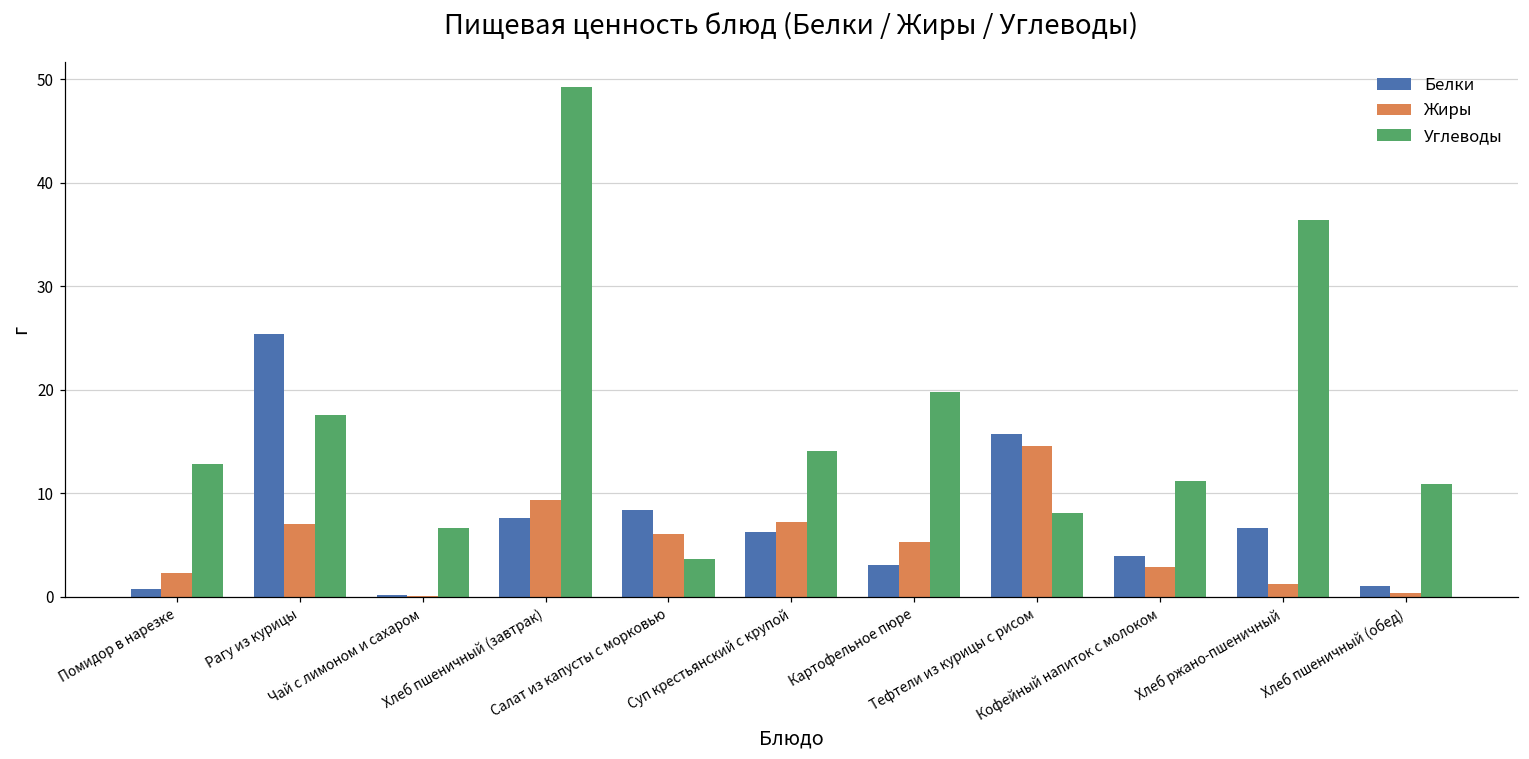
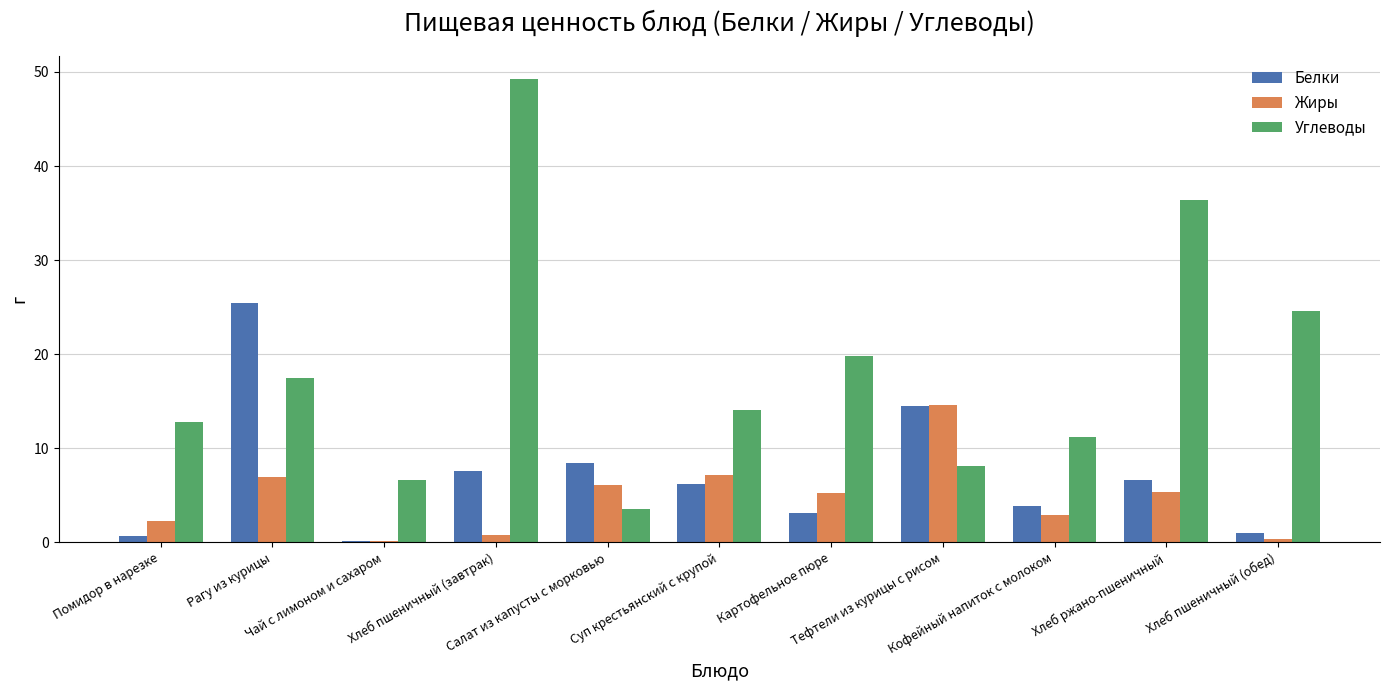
Жиры, Хлеб пшеничный (завтрак): 9 -> 1
Белки, Тефтели из курицы с рисом: 16 -> 15
Жиры, Хлеб ржано-пшеничный: 1 -> 5
Углеводы, Хлеб пшеничный (обед): 11 -> 25
